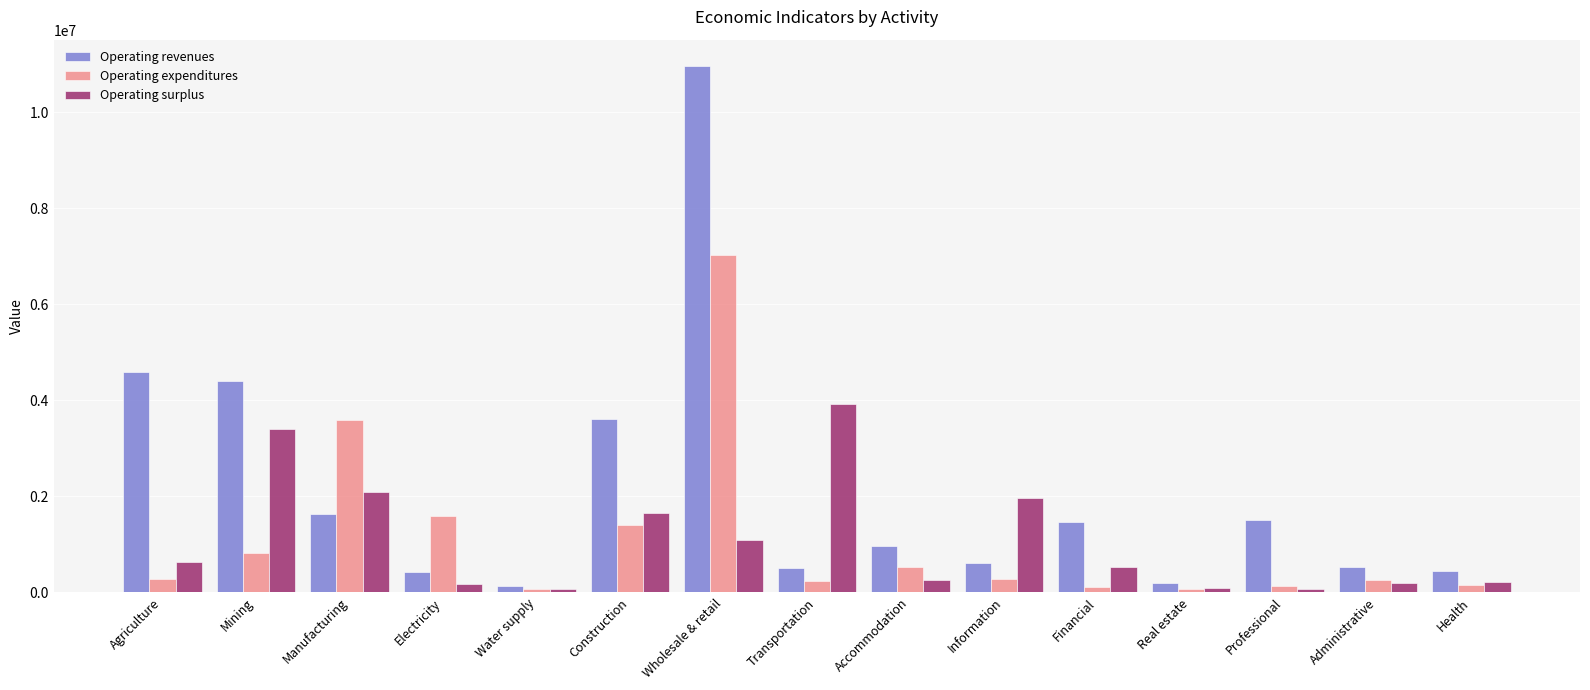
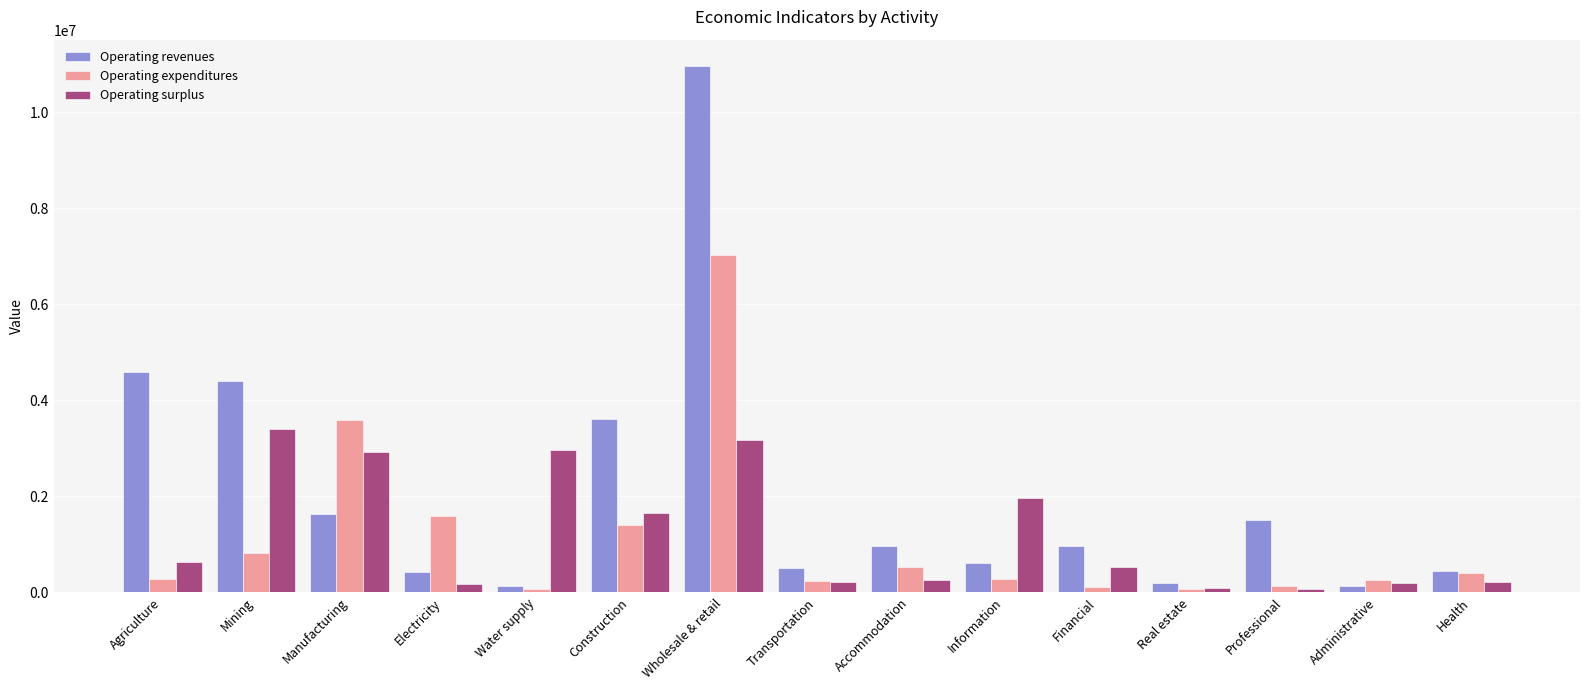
Operating surplus, Manufacturing: 2100000 -> 2900000
Operating surplus, Water supply: 100000 -> 3000000
Operating surplus, Wholesale & retail: 1100000 -> 3200000
Operating surplus, Transportation: 3900000 -> 200000
Operating revenues, Financial: 1500000 -> 1000000
Operating revenues, Administrative: 500000 -> 100000
Operating expenditures, Health: 100000 -> 400000
